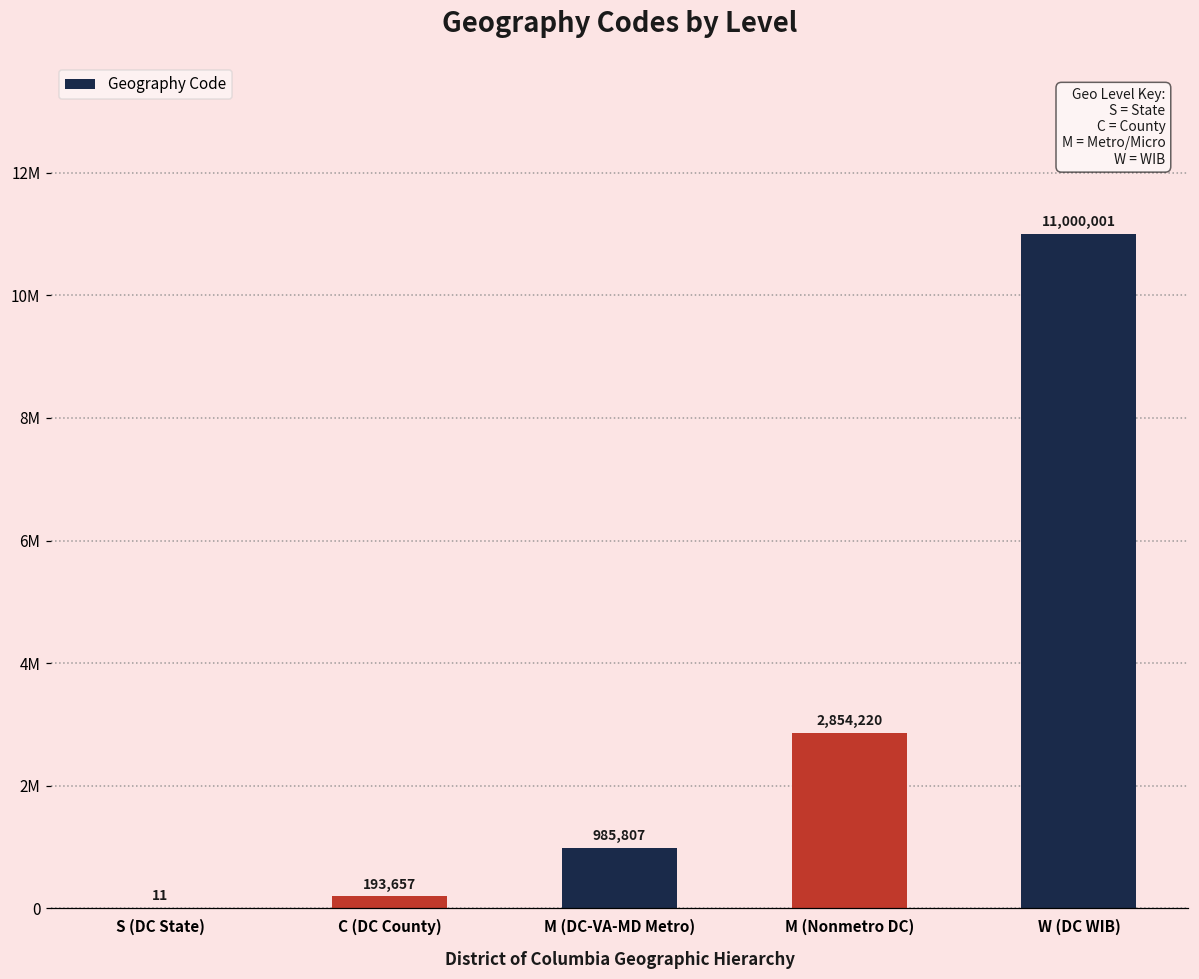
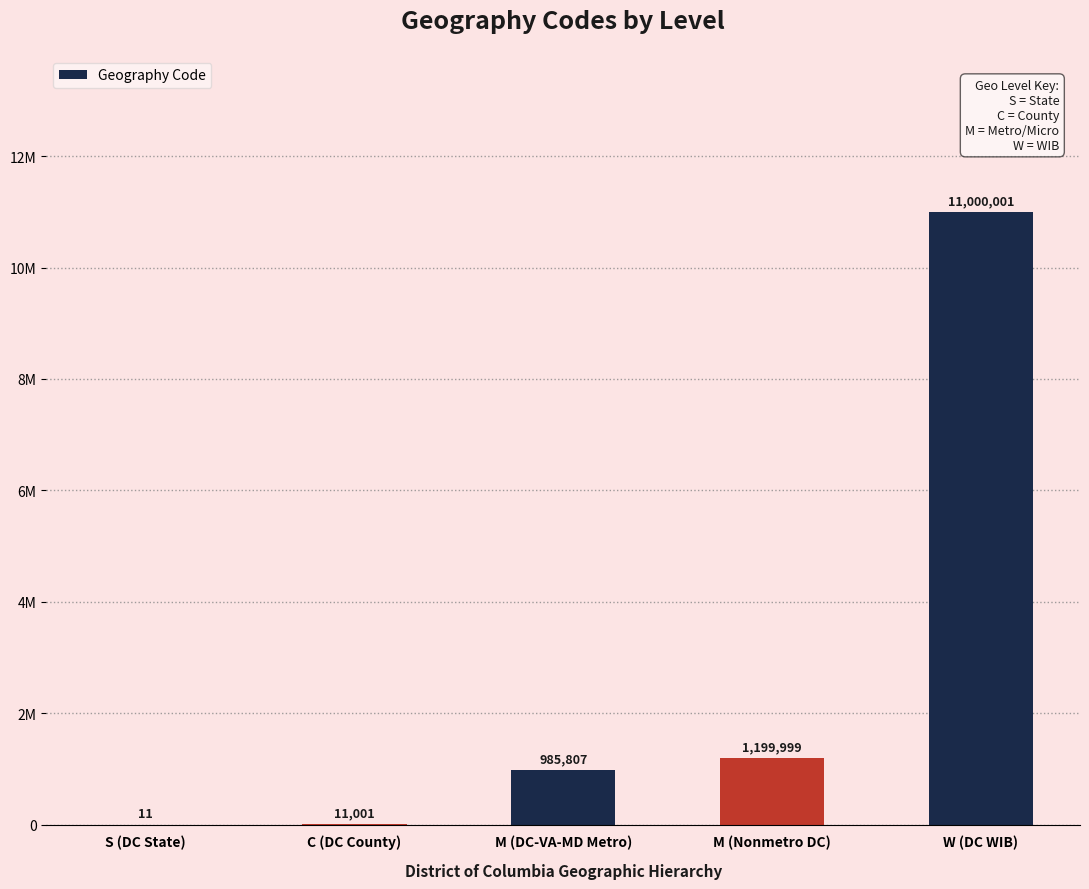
C (DC County): 193,657 -> 11,001
M (Nonmetro DC): 2,854,220 -> 1,199,999
